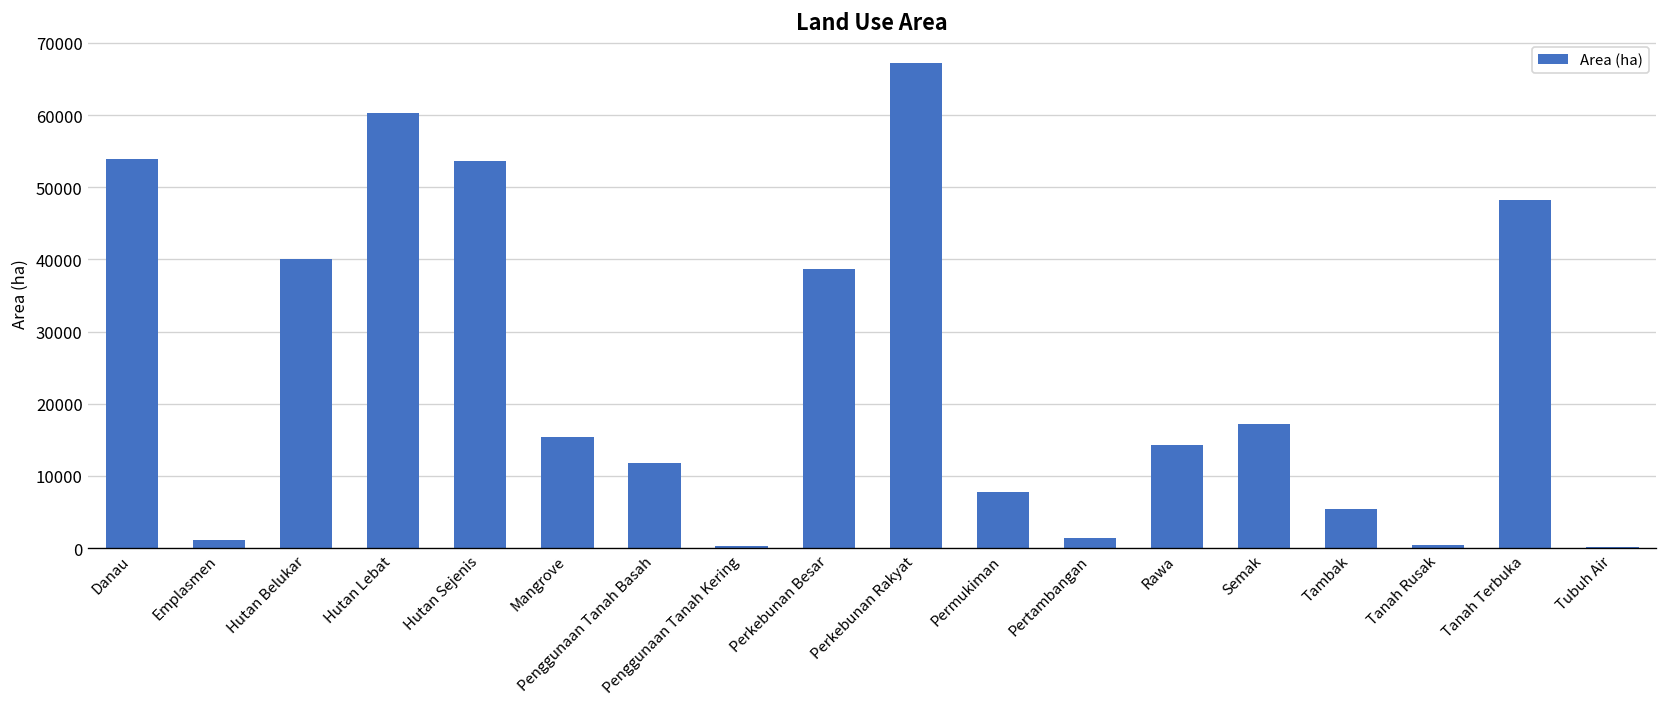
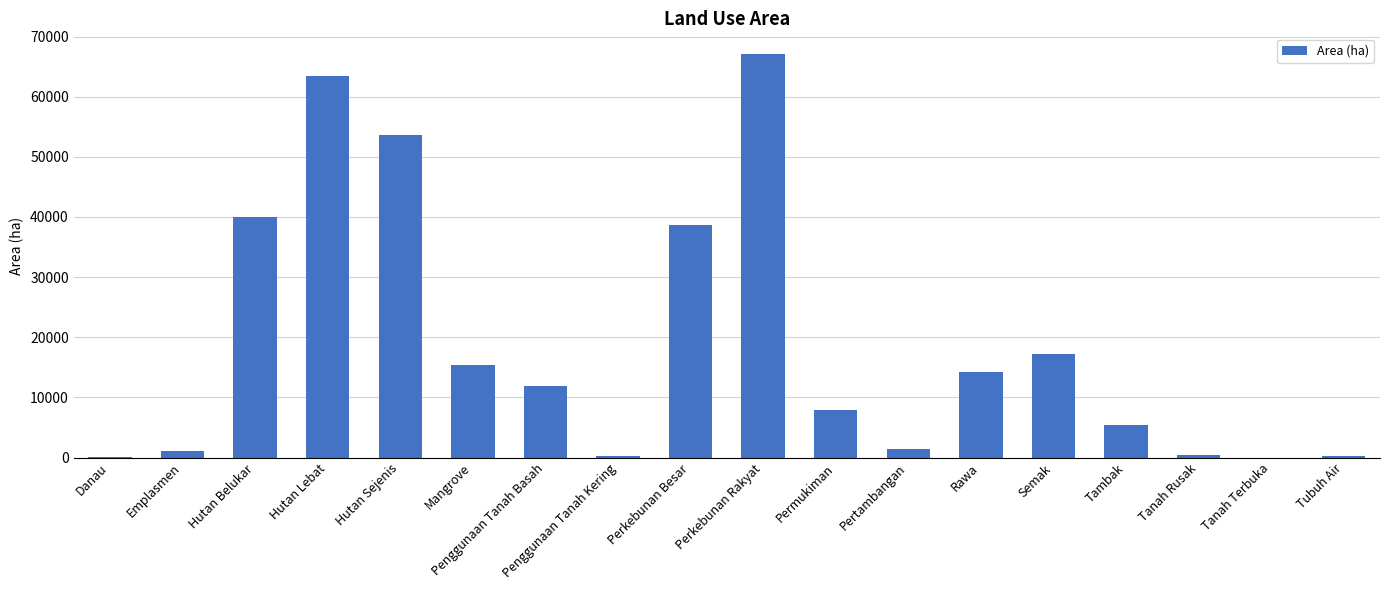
Danau: 54000 -> 0
Hutan Lebat: 60000 -> 63000
Tanah Terbuka: 48000 -> 0
